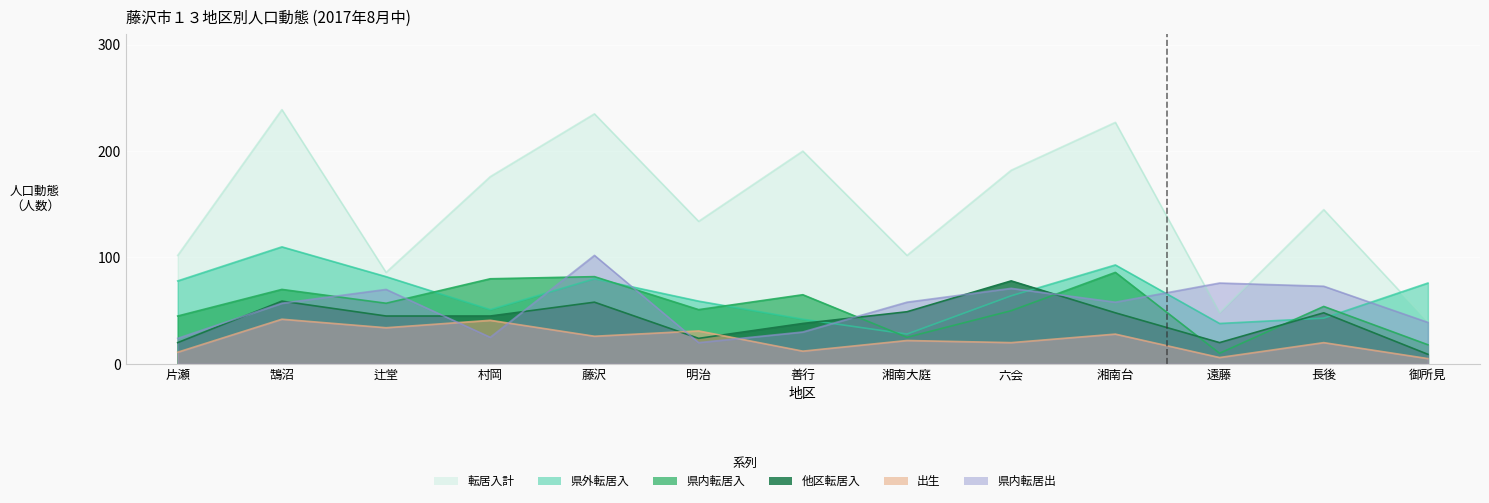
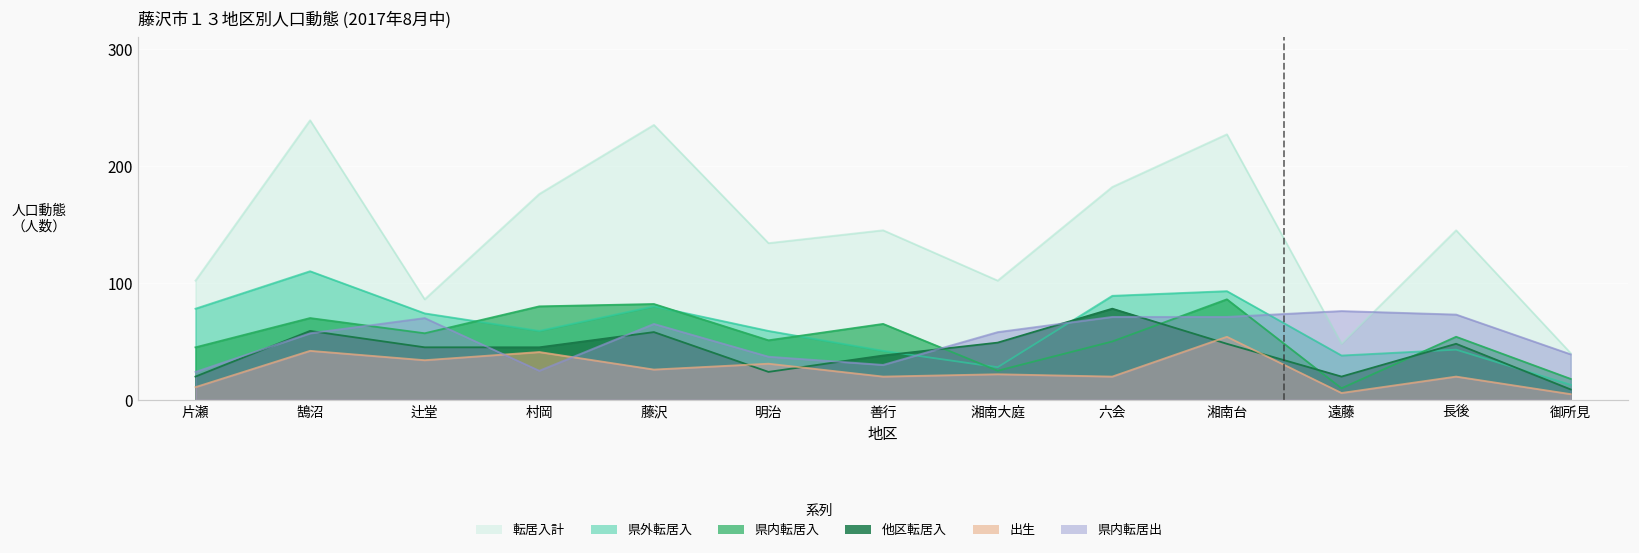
県外転居入, 辻堂: 82 -> 74
県外転居入, 村岡: 51 -> 59
県内転居出, 藤沢: 102 -> 65
県内転居出, 明治: 20 -> 37
転居入計, 善行: 200 -> 145
出生, 善行: 12 -> 20
県外転居入, 六会: 64 -> 89
出生, 湘南台: 28 -> 54
県内転居出, 湘南台: 58 -> 71
県外転居入, 御所見: 76 -> 13
